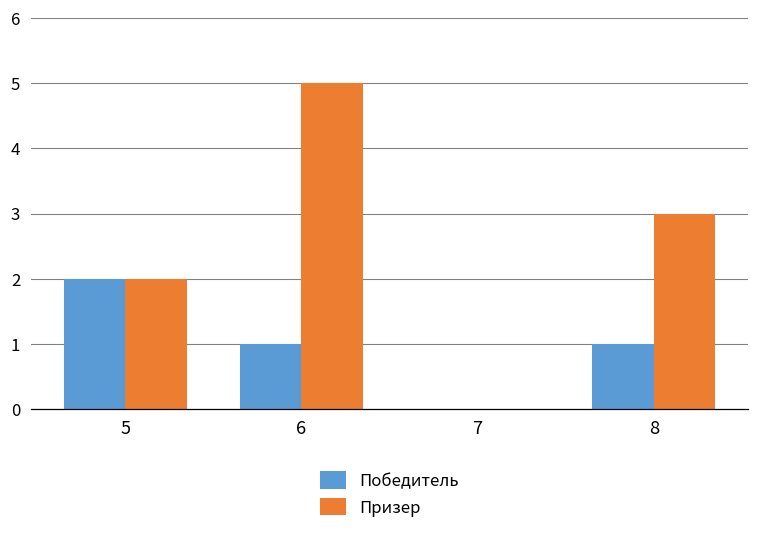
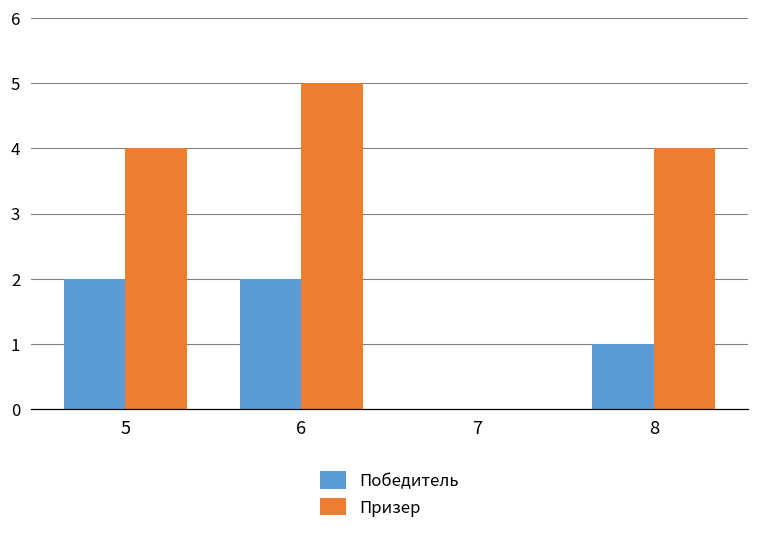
Призер, 5: 2 -> 4
Победитель, 6: 1 -> 2
Призер, 8: 3 -> 4
